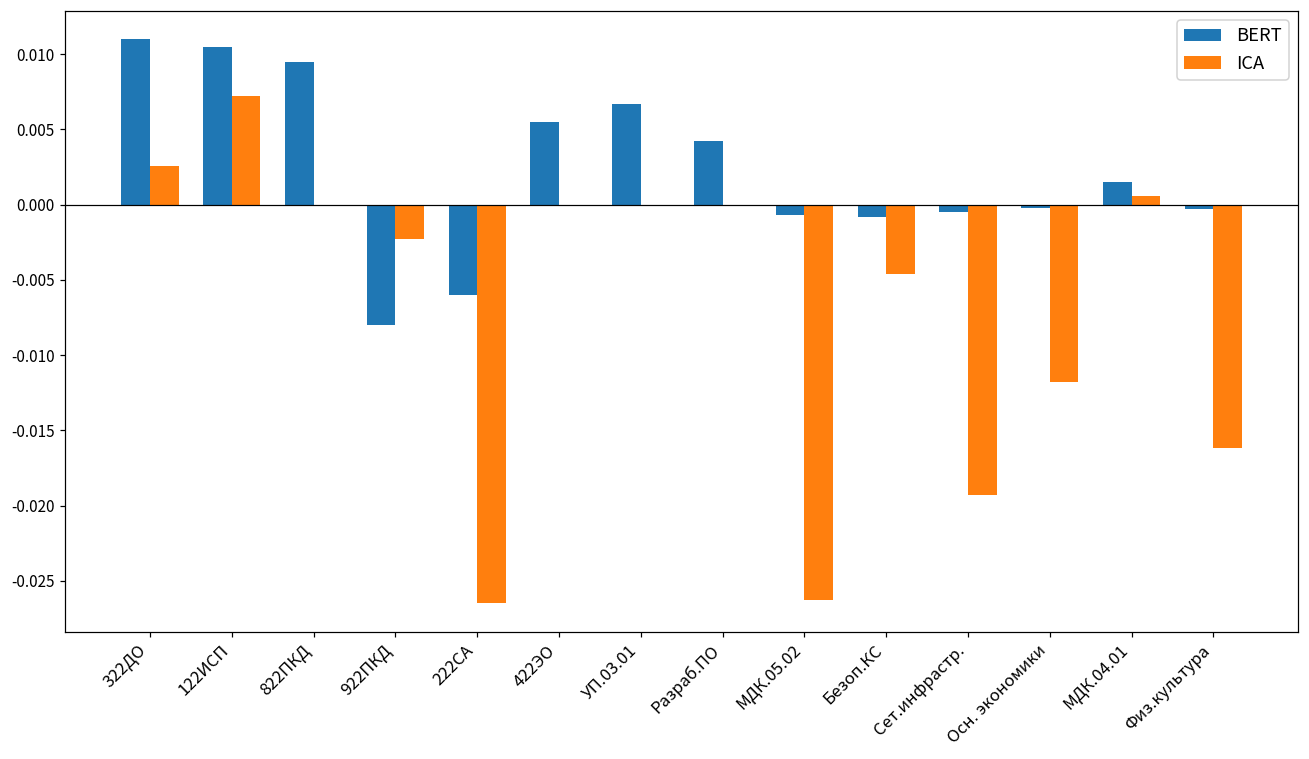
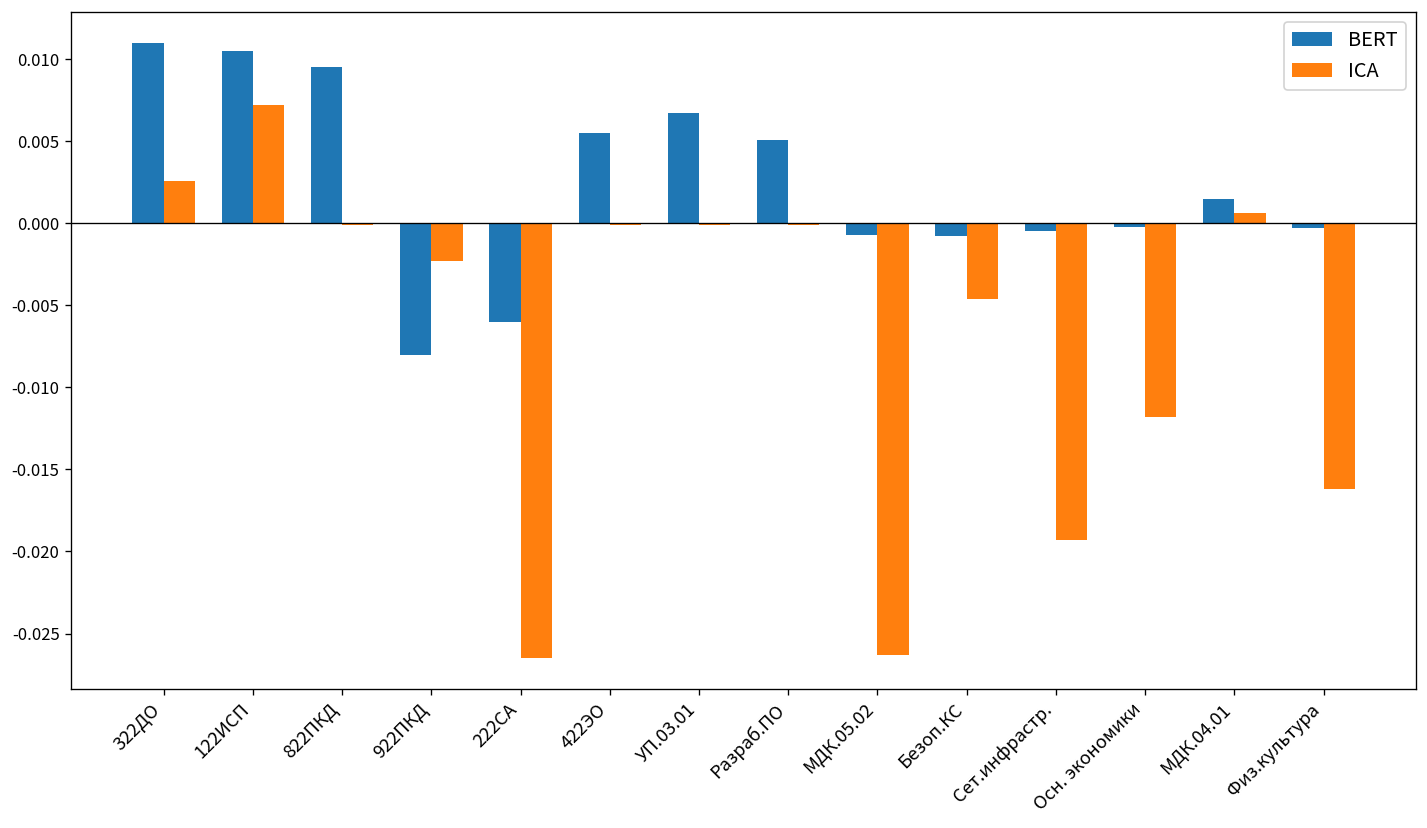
BERT, Разраб.ПО: 0.0042 -> 0.0051
